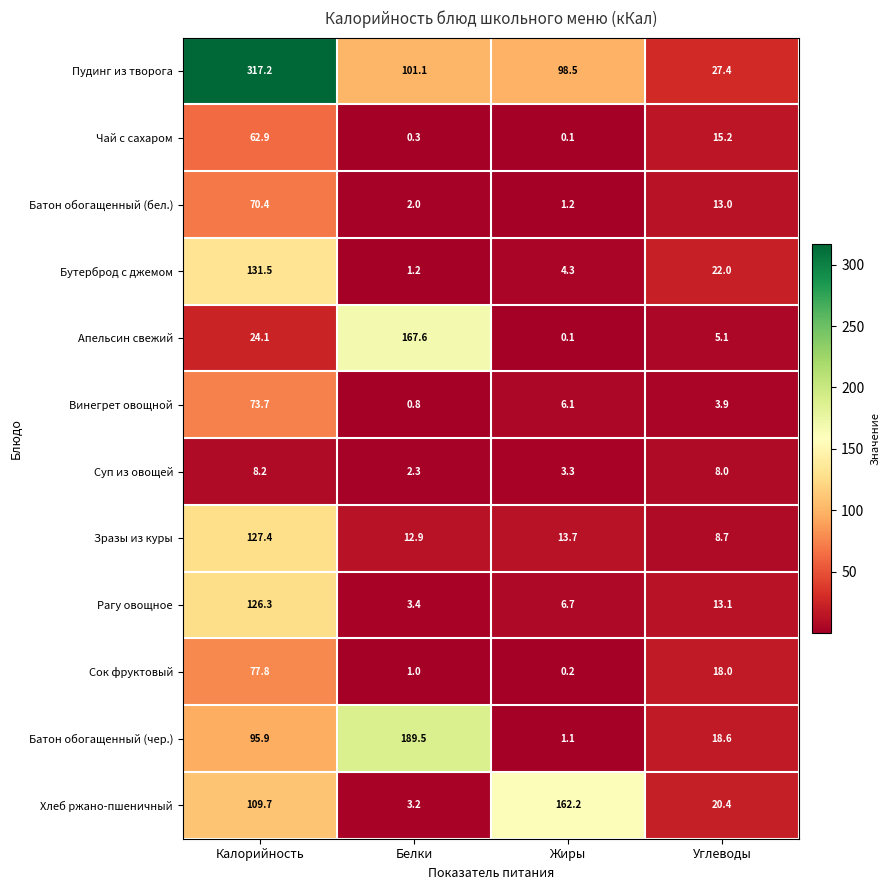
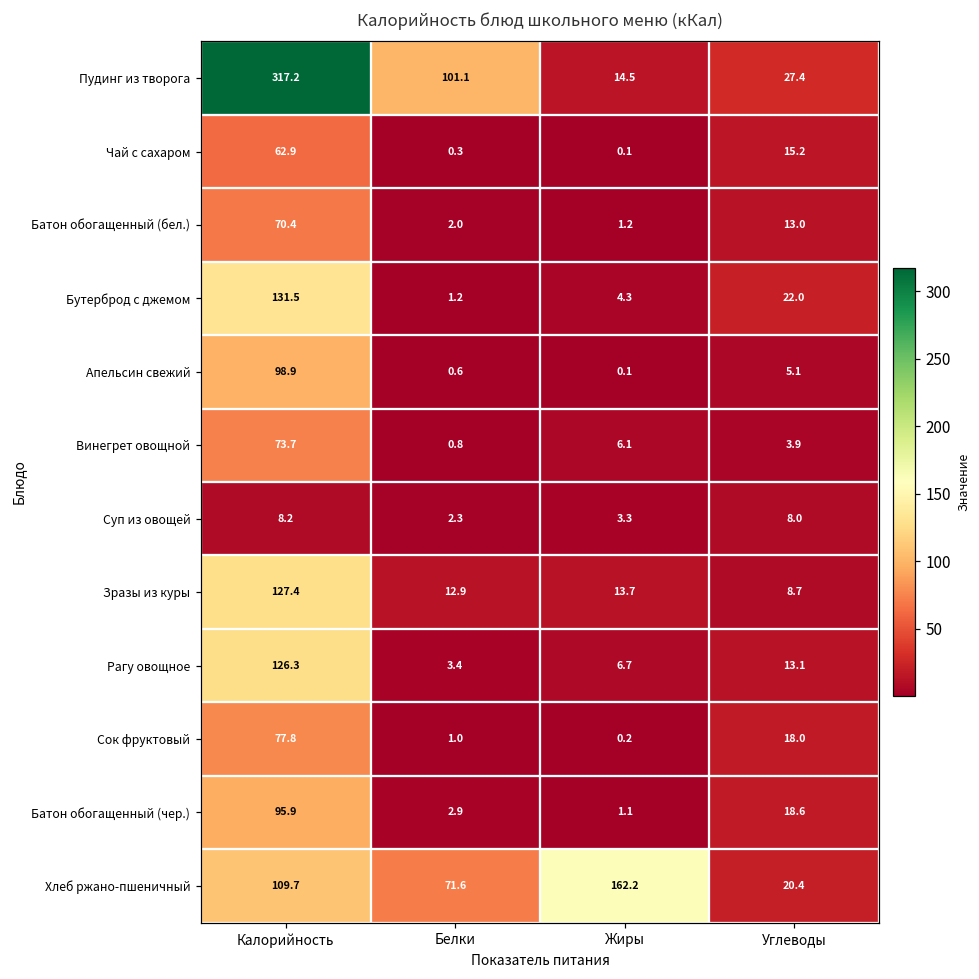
Пудинг из творога, Жиры: 98.5 -> 14.5
Апельсин свежий, Калорийность: 24.1 -> 98.9
Апельсин свежий, Белки: 167.6 -> 0.6
Батон обогащенный (чер.), Белки: 189.5 -> 2.9
Хлеб ржано-пшеничный, Белки: 3.2 -> 71.6
